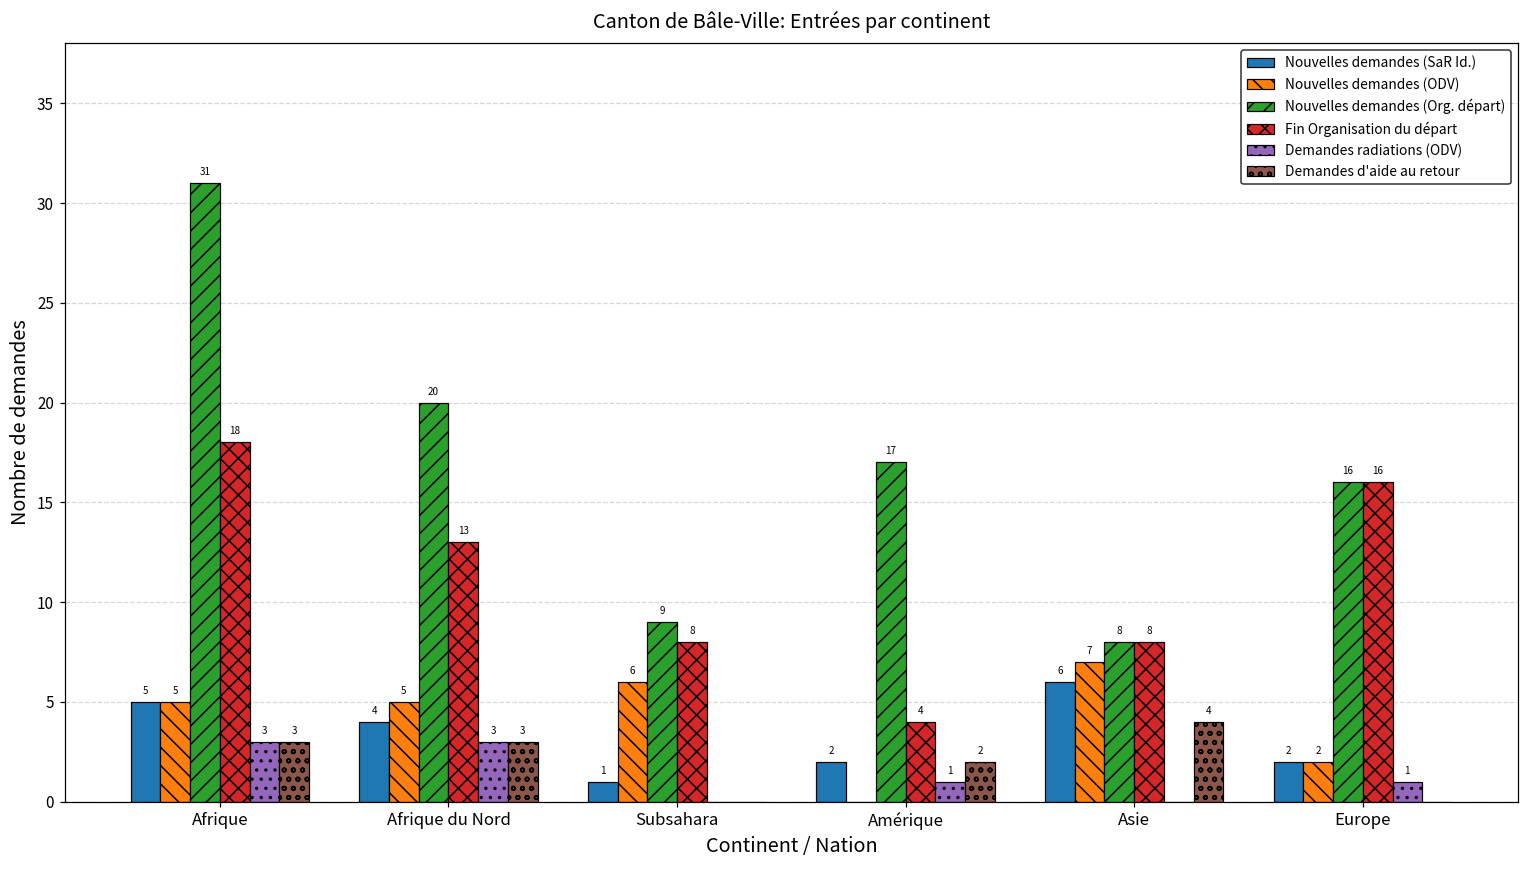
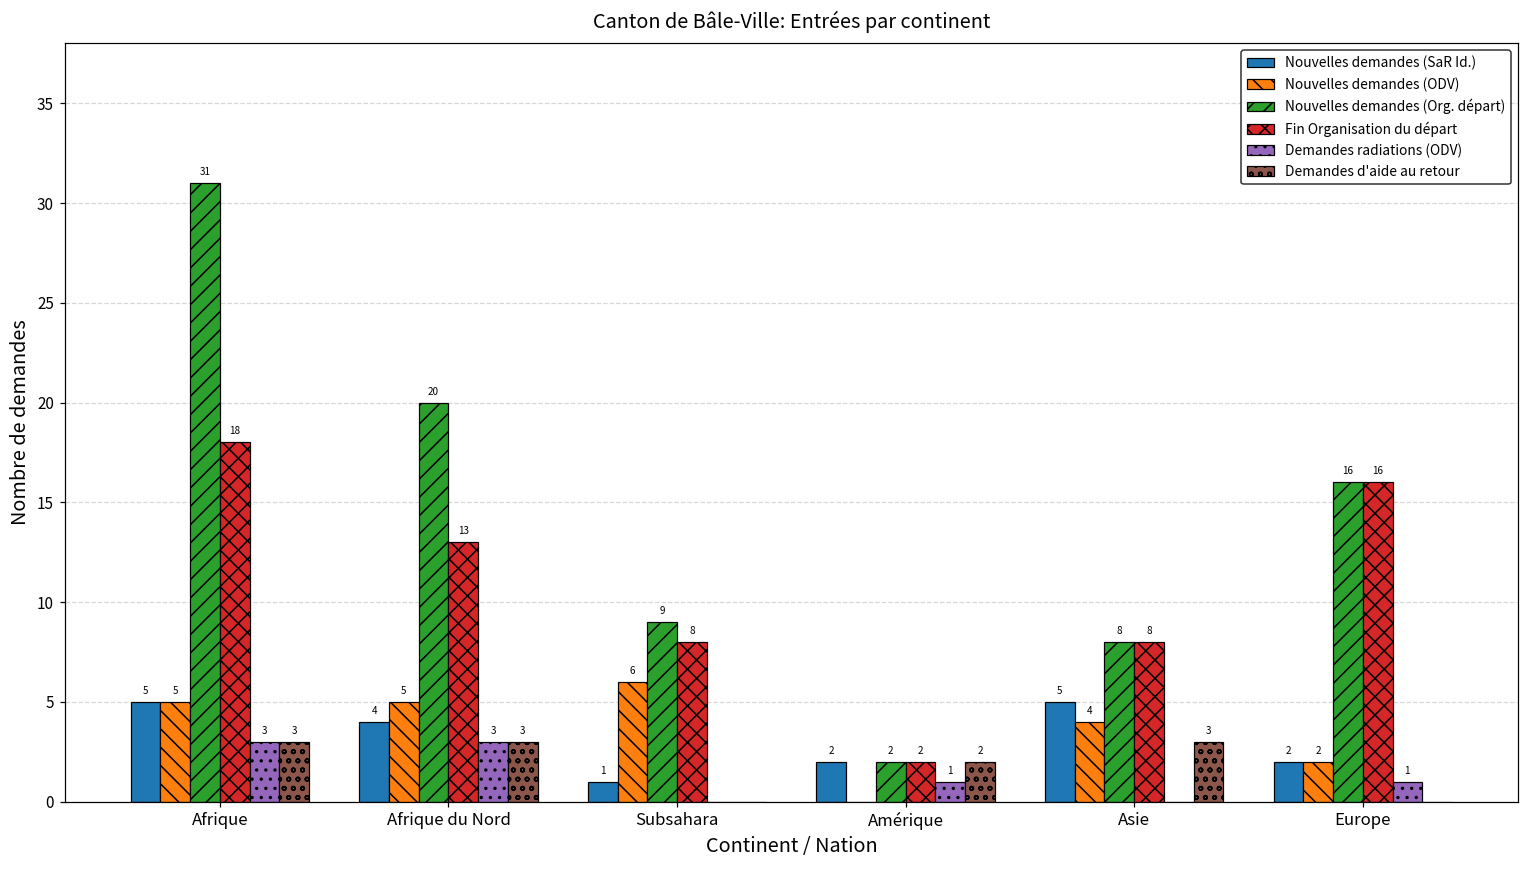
Nouvelles demandes (Org. départ), Amérique: 17 -> 2
Fin Organisation du départ, Amérique: 4 -> 2
Nouvelles demandes (SaR Id.), Asie: 6 -> 5
Nouvelles demandes (ODV), Asie: 7 -> 4
Demandes d'aide au retour, Asie: 4 -> 3
